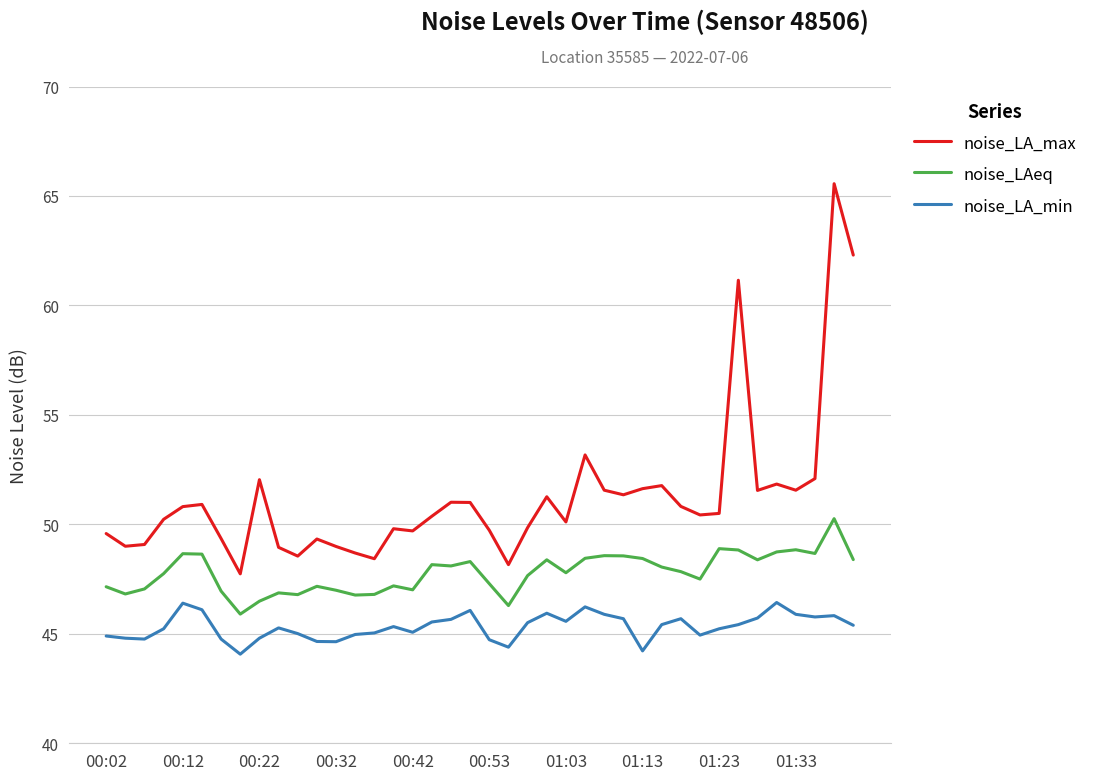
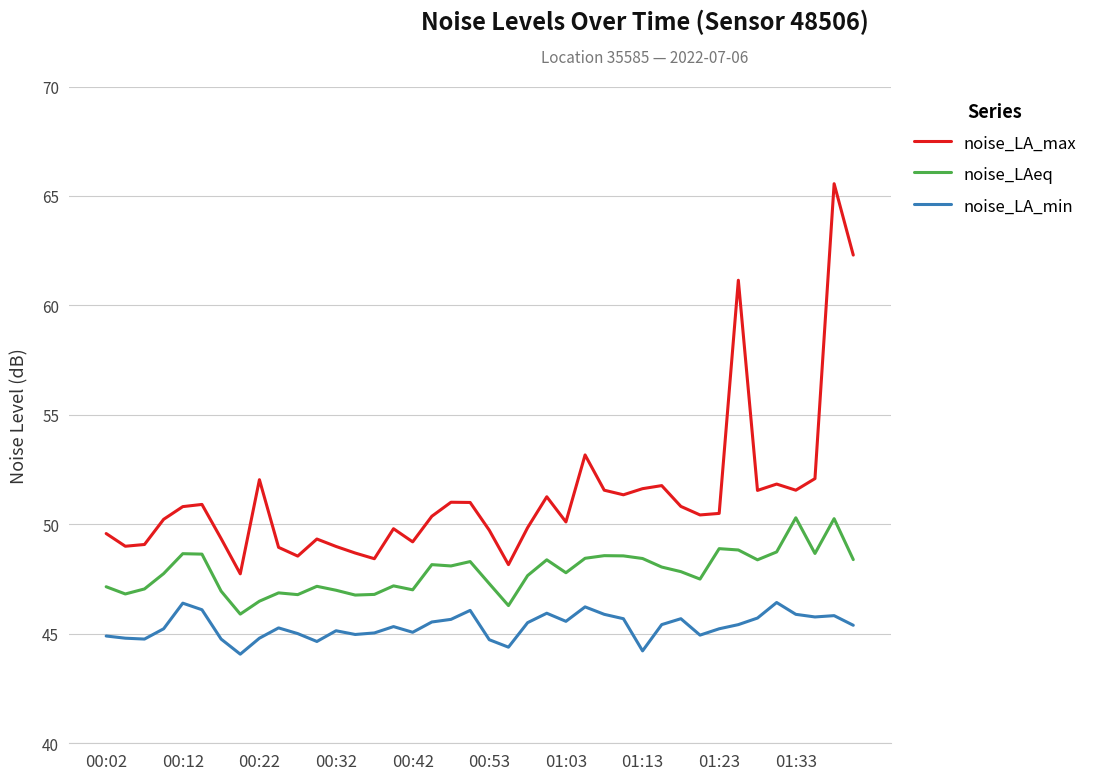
noise_LA_min, 00:32: 44.6 -> 45.1
noise_LA_max, 00:42: 49.7 -> 49.2
noise_LAeq, 01:33: 48.8 -> 50.3
